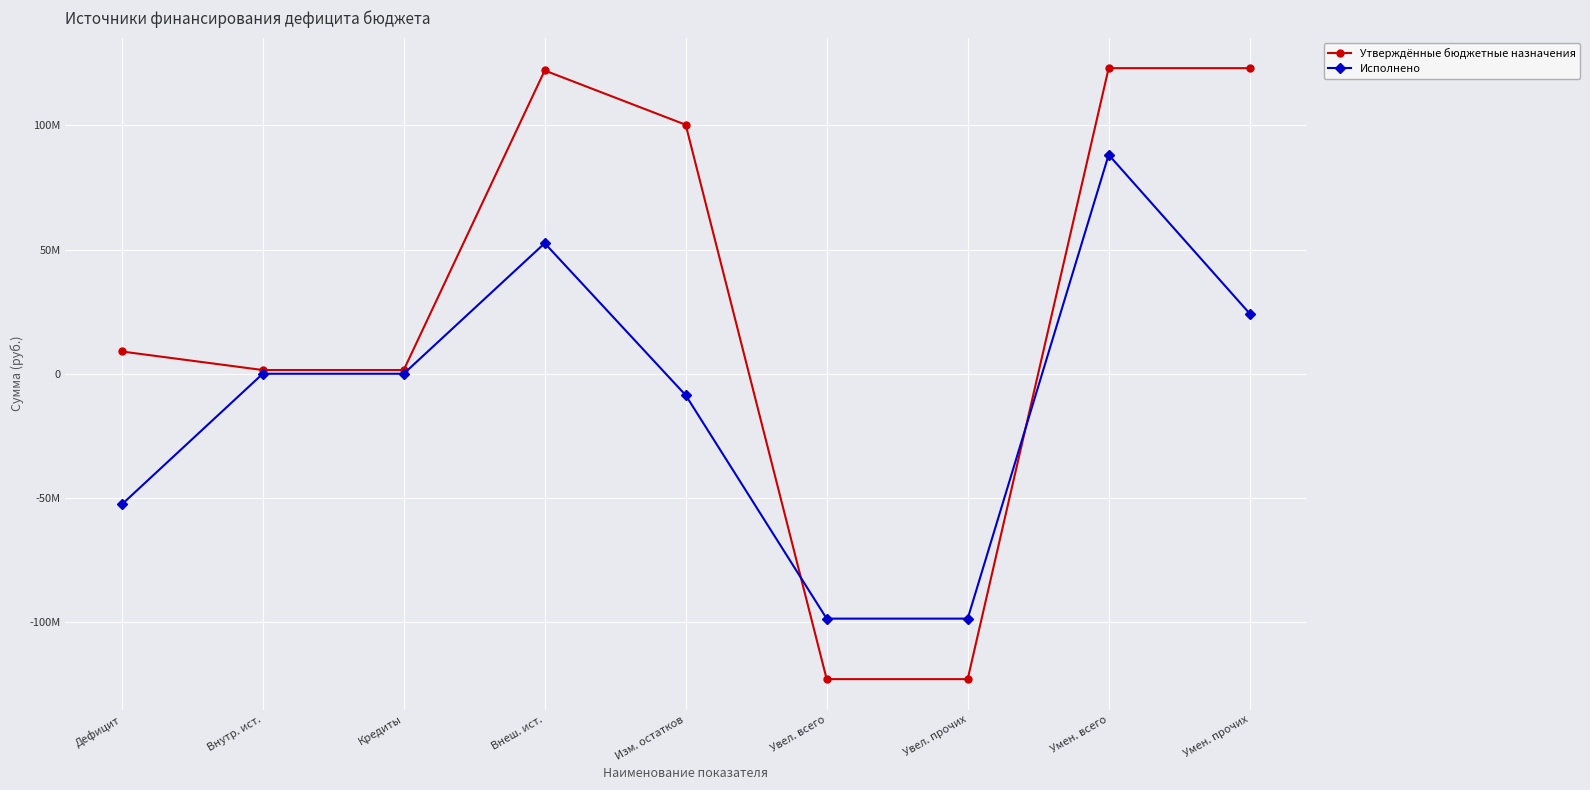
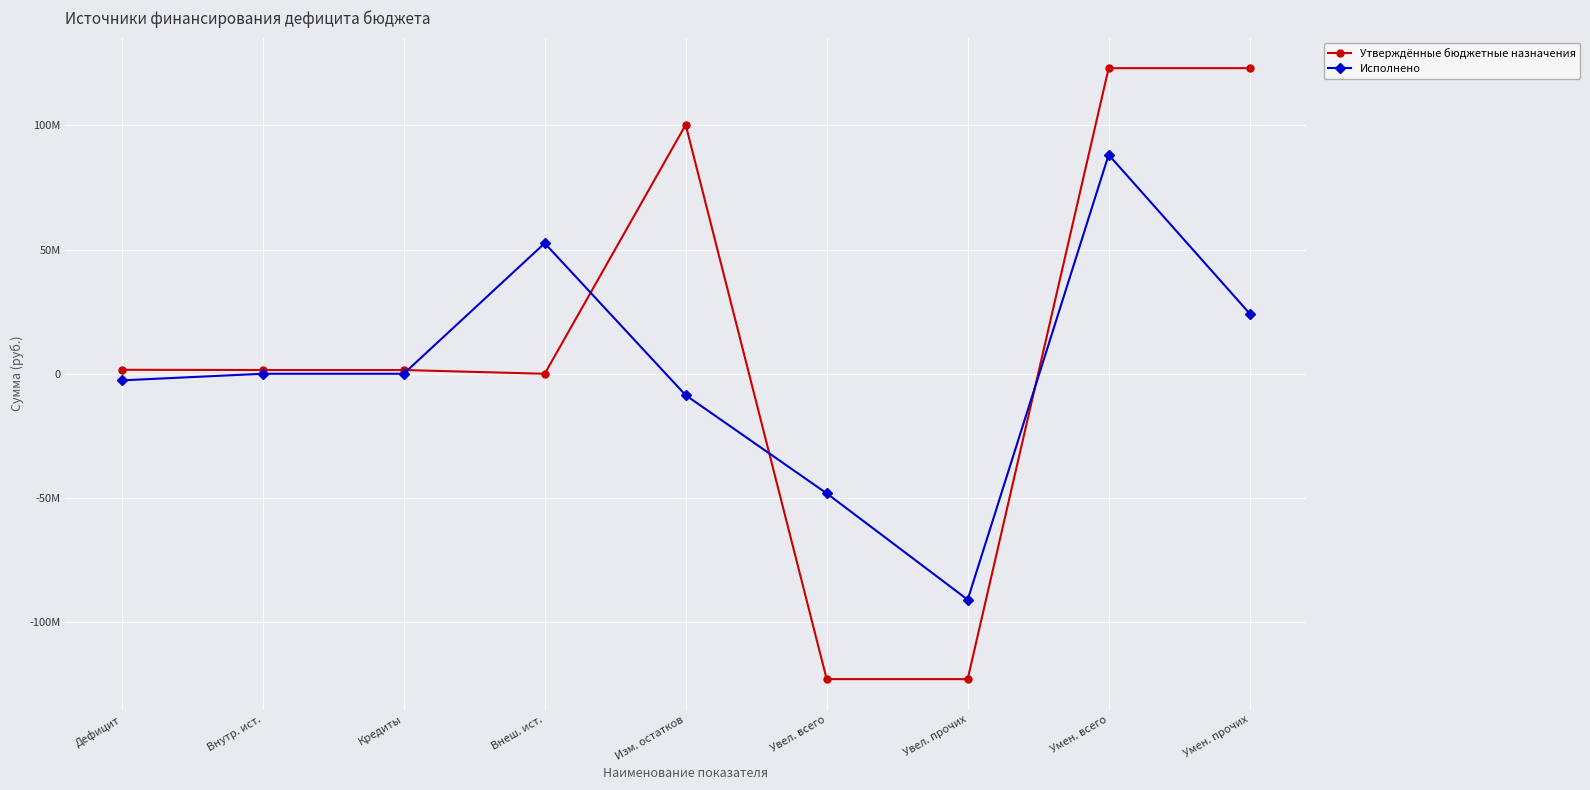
Утверждённые бюджетные назначения, Дефицит: 9000000 -> 2000000
Исполнено, Дефицит: -53000000 -> -3000000
Утверждённые бюджетные назначения, Внеш. ист.: 122000000 -> 0
Исполнено, Увел. всего: -99000000 -> -48000000
Исполнено, Увел. прочих: -99000000 -> -91000000
